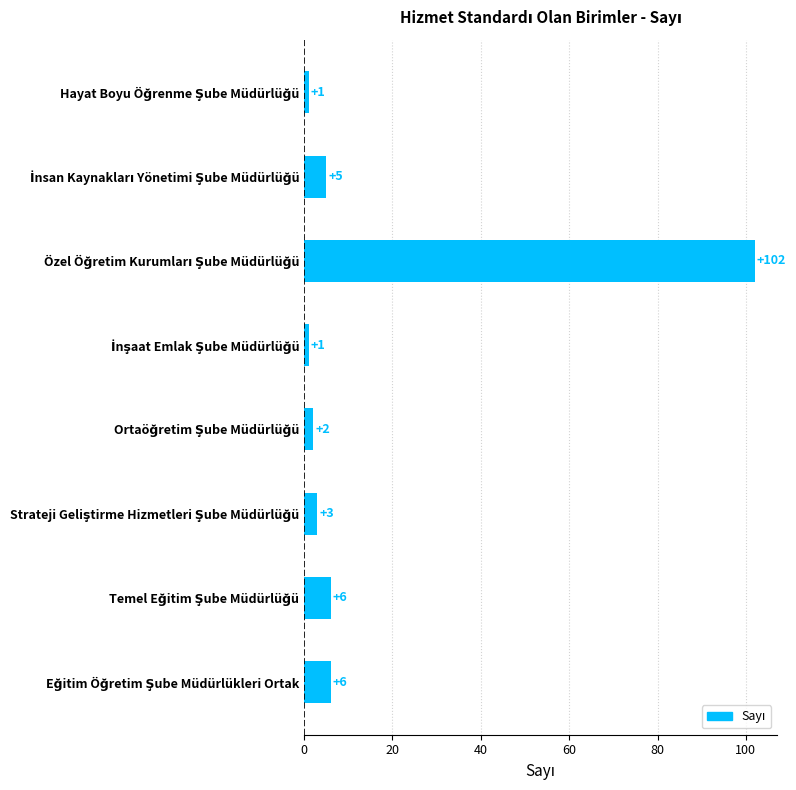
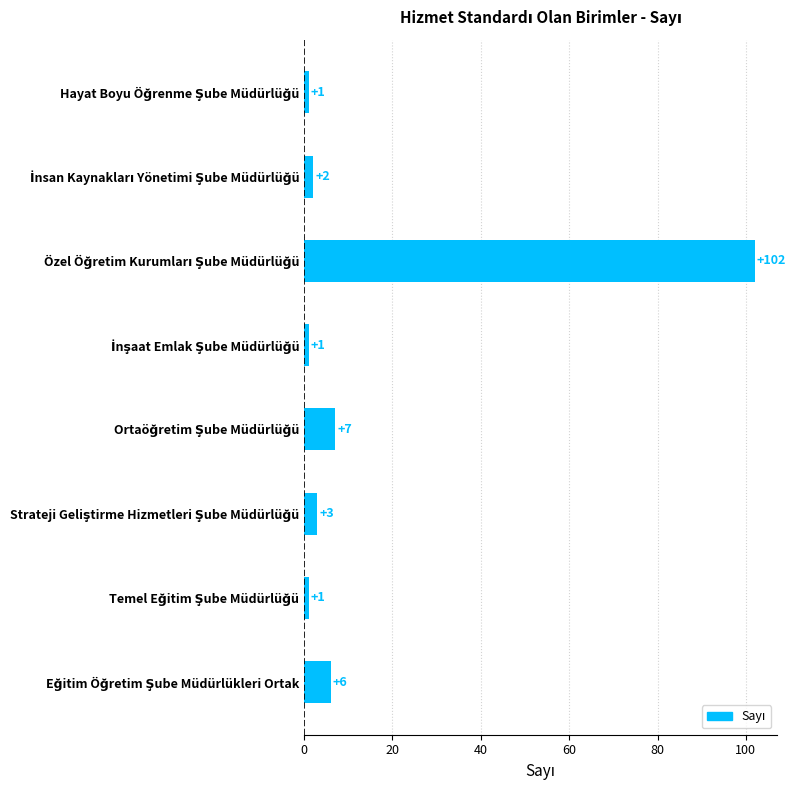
İnsan Kaynakları Yönetimi Şube Müdürlüğü: +5 -> +2
Ortaöğretim Şube Müdürlüğü: +2 -> +7
Temel Eğitim Şube Müdürlüğü: +6 -> +1
